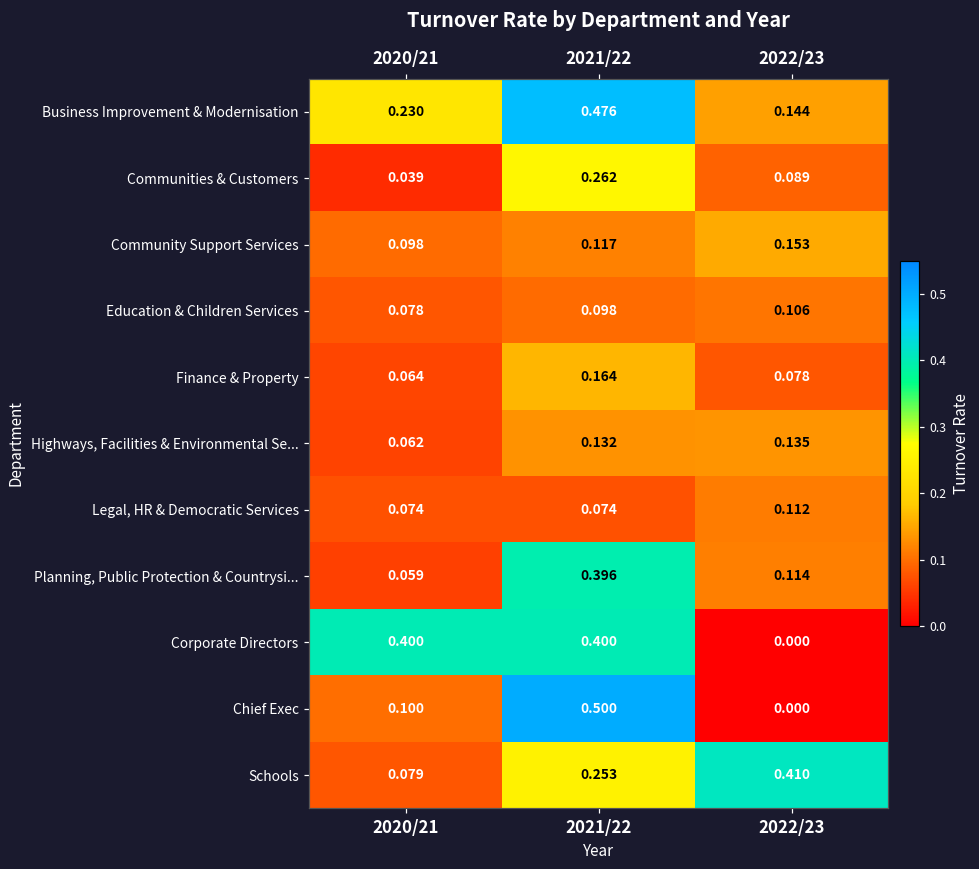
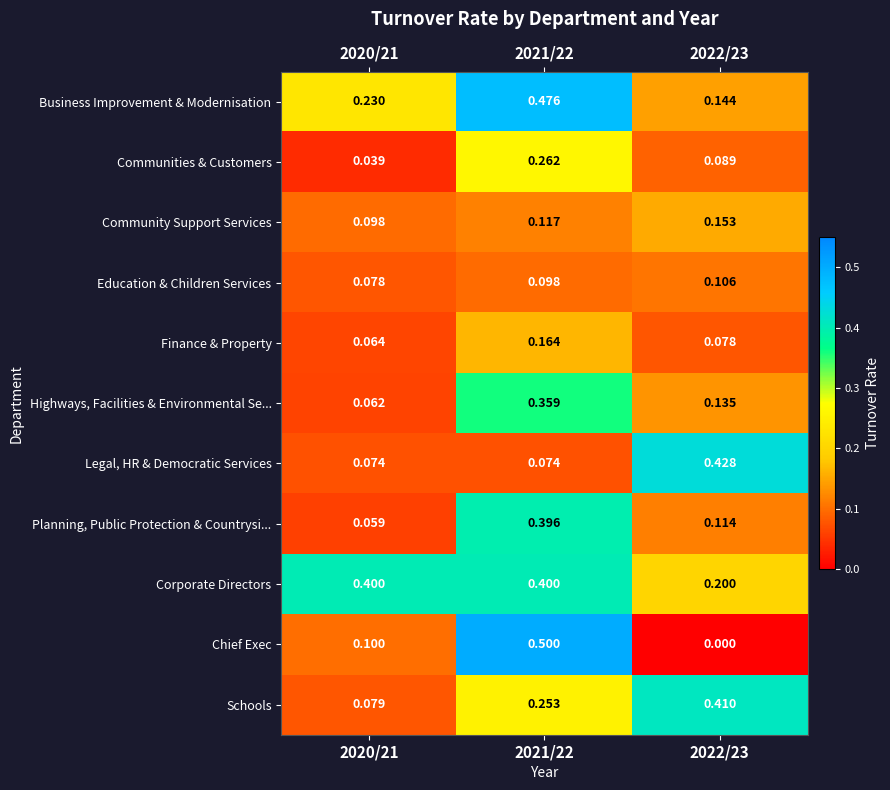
Highways, Facilities & Environmental Se..., 2021/22: 0.132 -> 0.359
Legal, HR & Democratic Services, 2022/23: 0.112 -> 0.428
Corporate Directors, 2022/23: 0.000 -> 0.200
